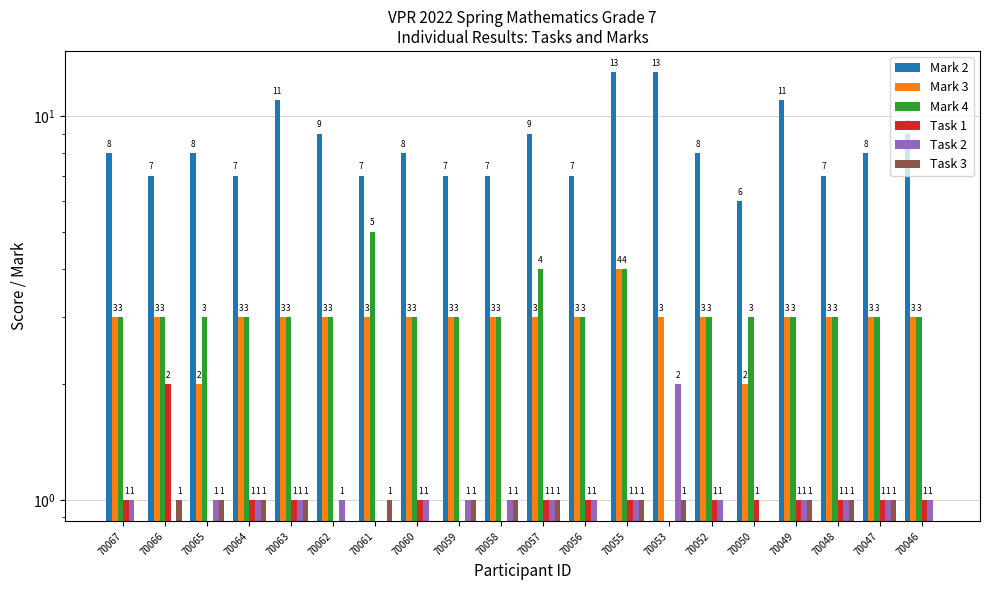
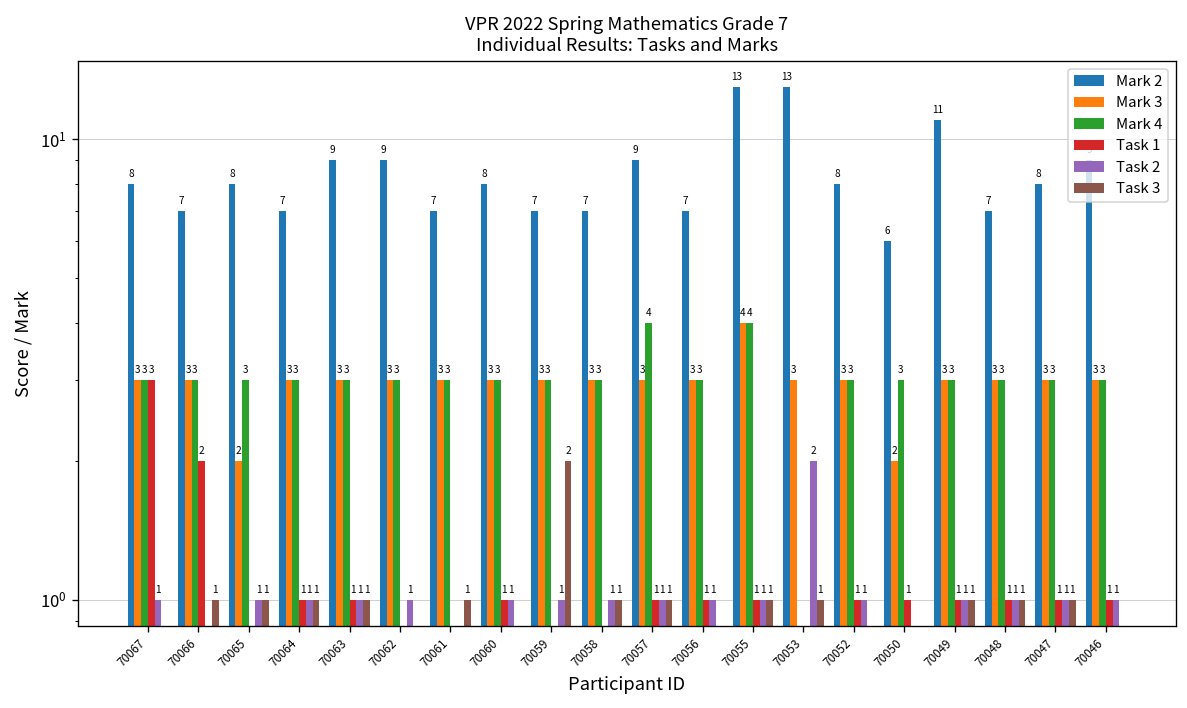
Task 1, 70067: 1 -> 3
Mark 2, 70063: 11 -> 9
Mark 4, 70061: 5 -> 3
Task 3, 70059: 1 -> 2
